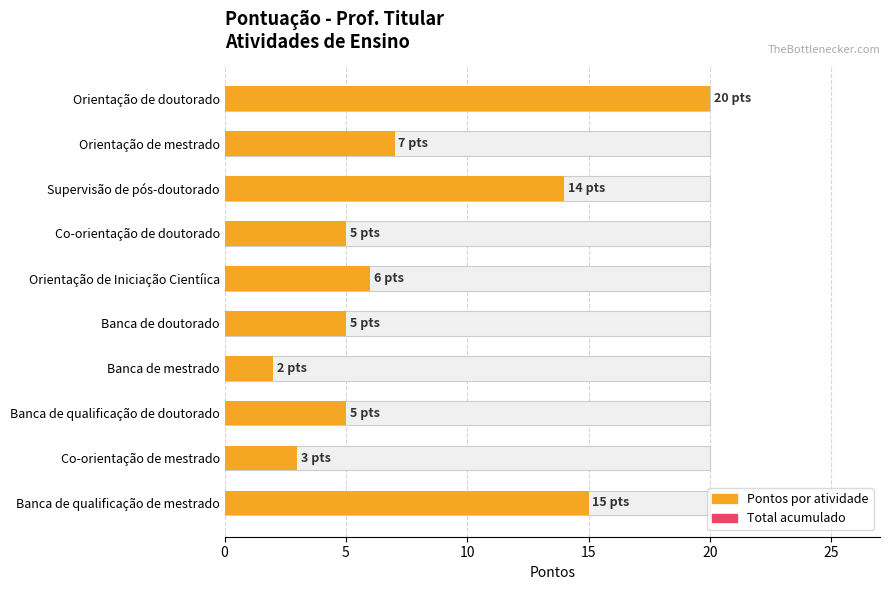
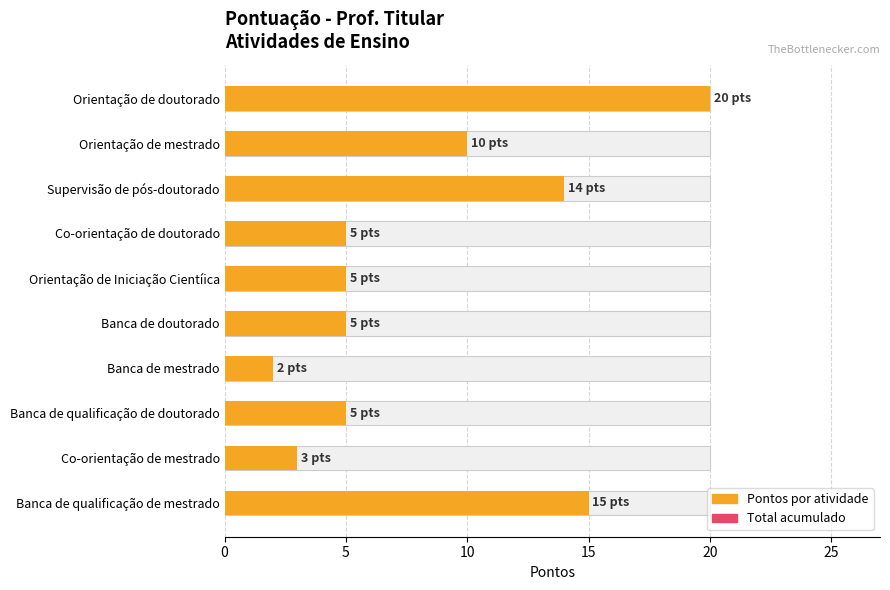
Pontos por atividade, Orientação de mestrado: 7 -> 10
Pontos por atividade, Orientação de Iniciação Cientíica: 6 -> 5
